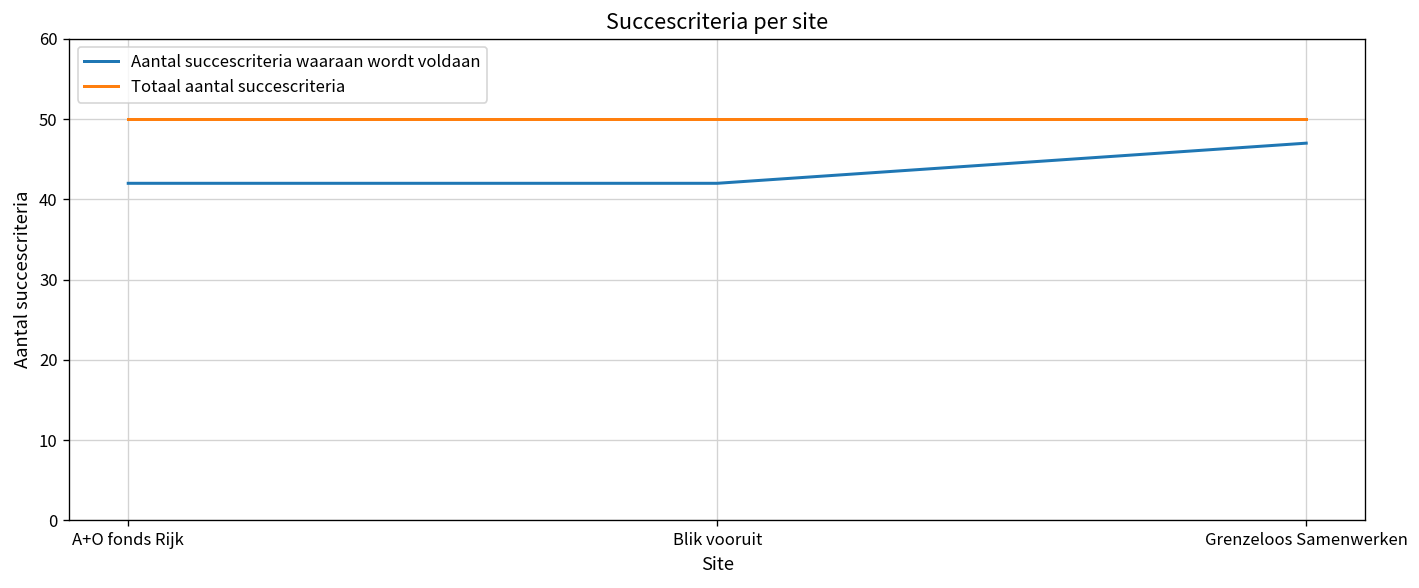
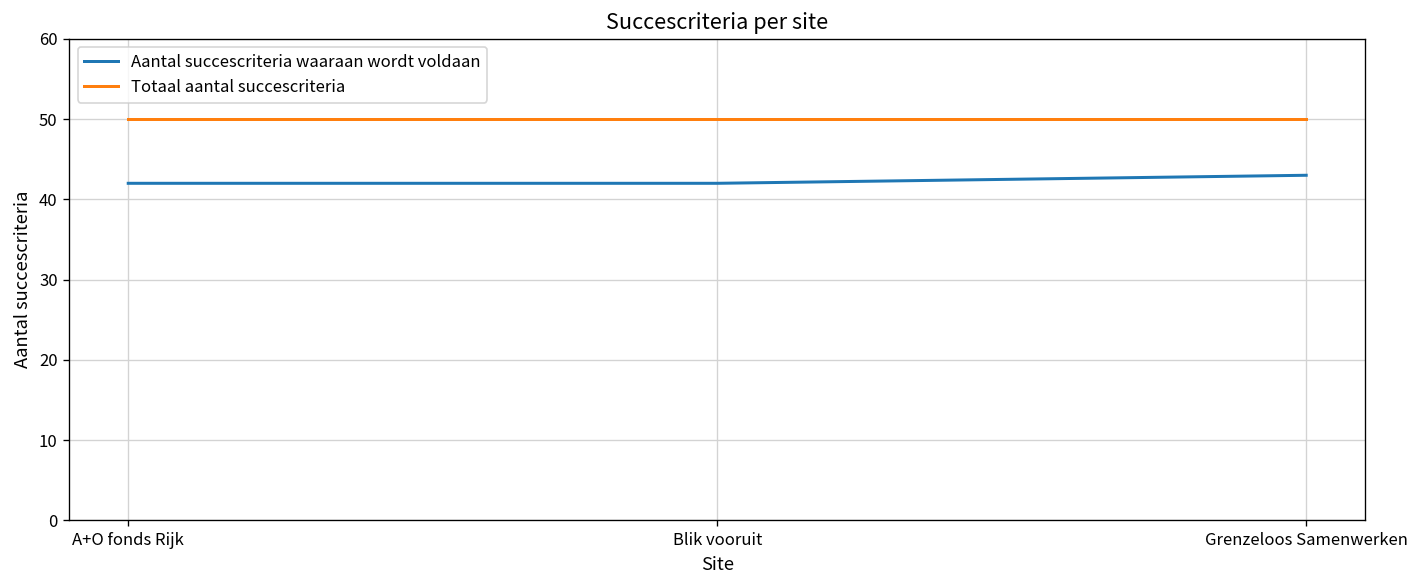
Aantal succescriteria waaraan wordt voldaan, Grenzeloos Samenwerken: 47 -> 43
